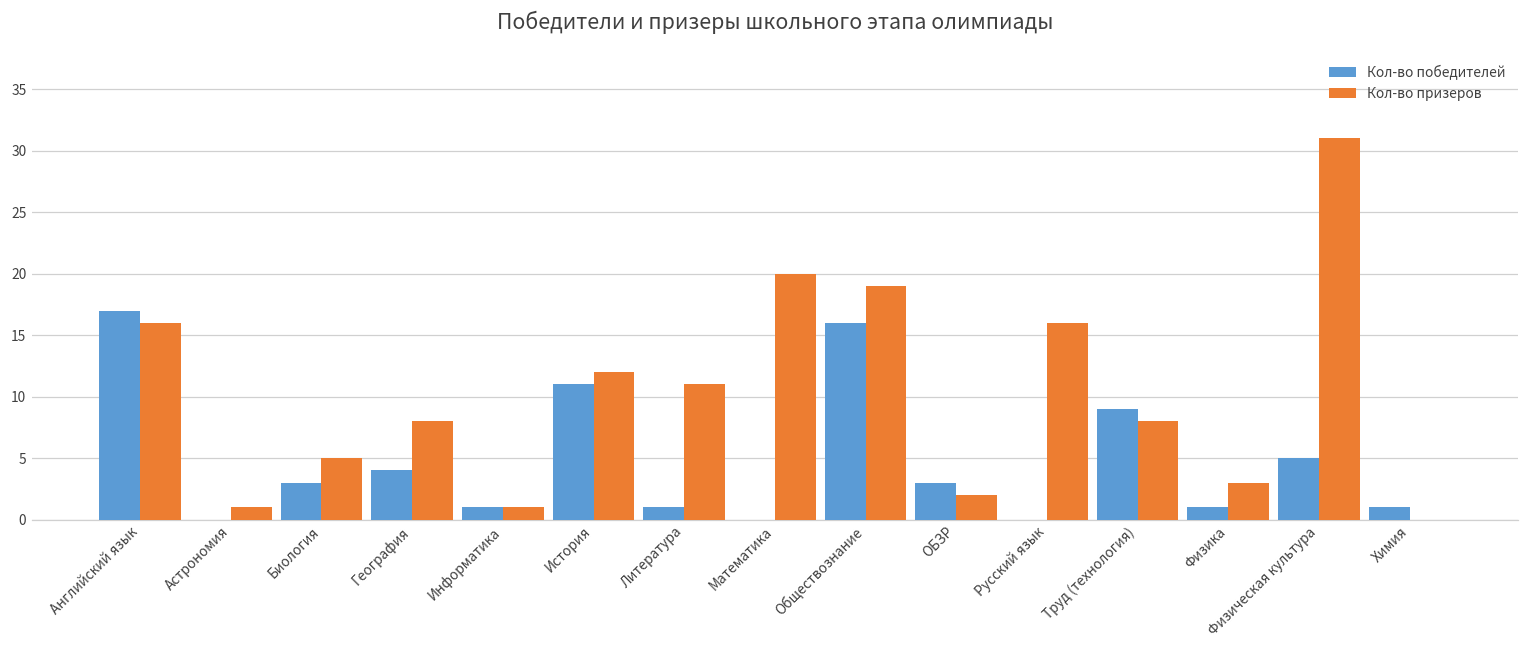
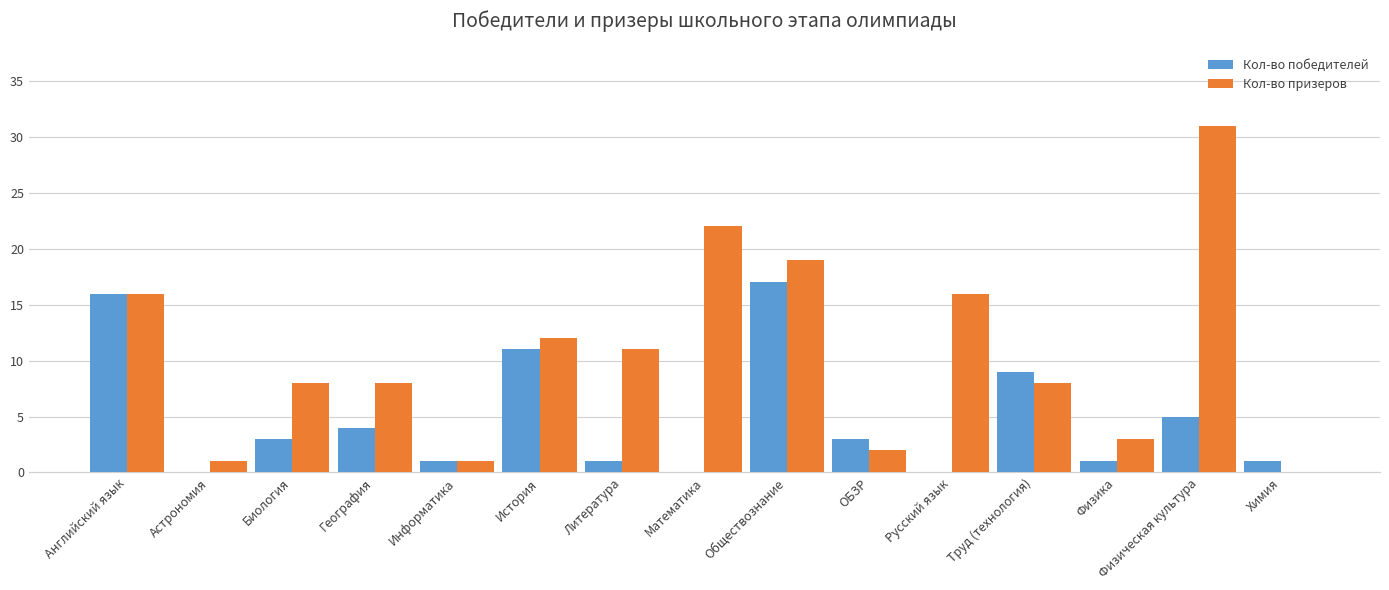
Кол-во победителей, Английский язык: 17 -> 16
Кол-во призеров, Биология: 5 -> 8
Кол-во призеров, Математика: 20 -> 22
Кол-во победителей, Обществознание: 16 -> 17
